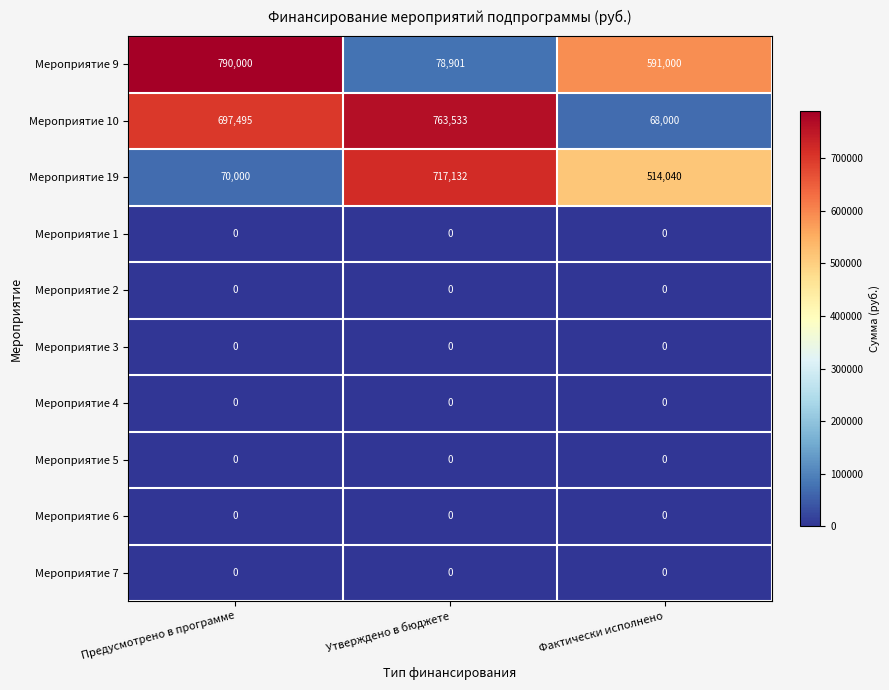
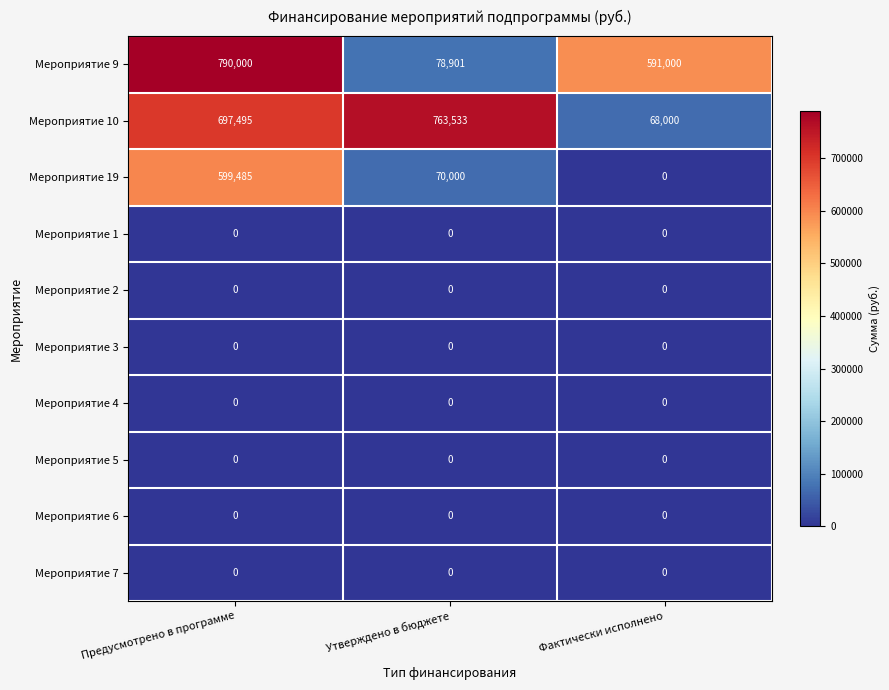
Мероприятие 19, Предусмотрено в программе: 70,000 -> 599,485
Мероприятие 19, Утверждено в бюджете: 717,132 -> 70,000
Мероприятие 19, Фактически исполнено: 514,040 -> 0
